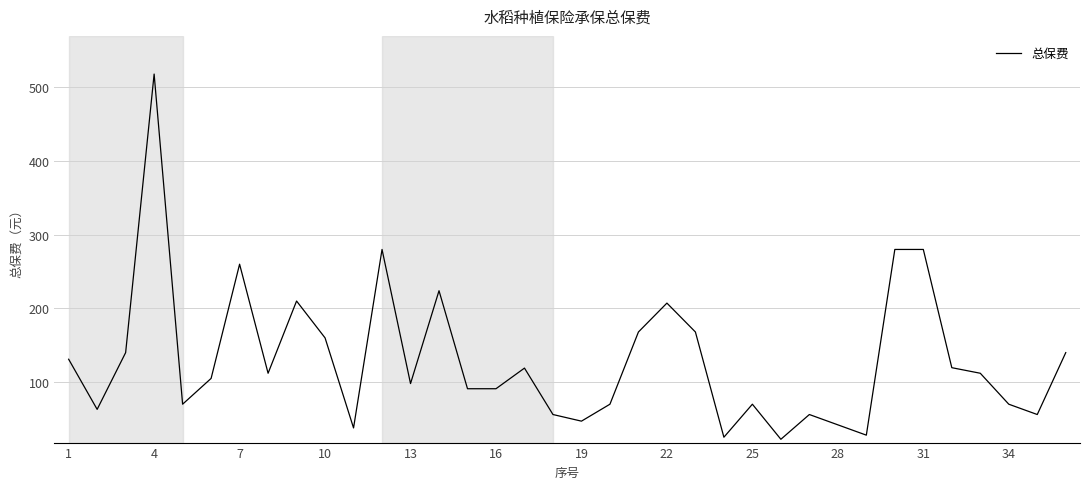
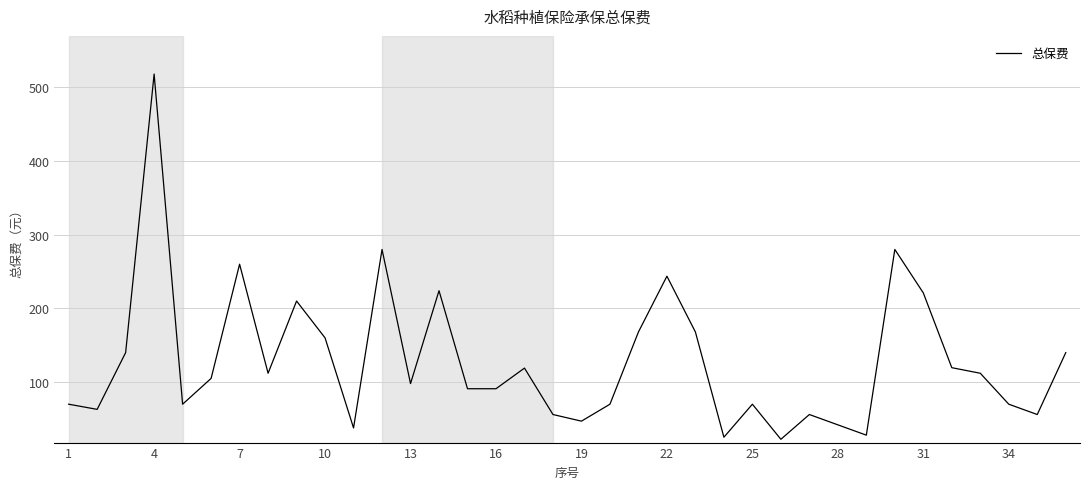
1: 130 -> 70
22: 210 -> 240
31: 280 -> 220
